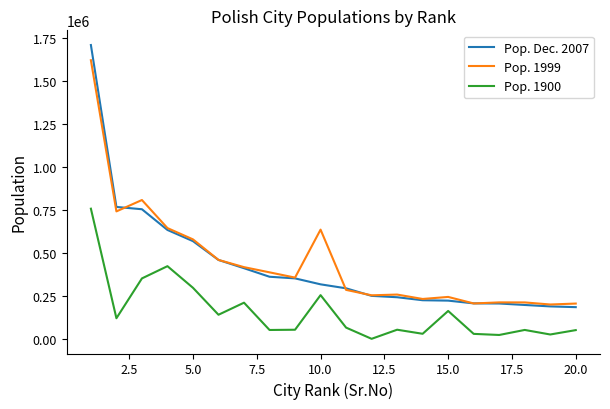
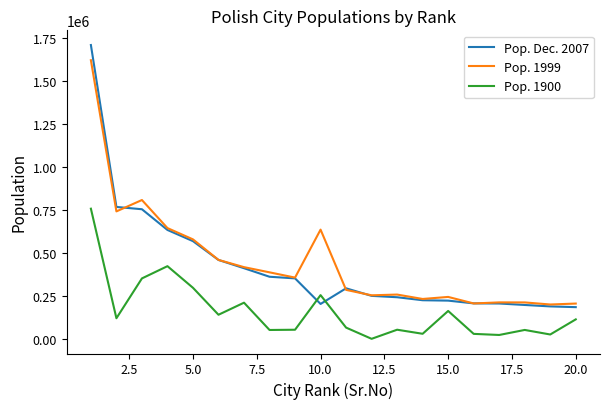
Pop. Dec. 2007, 10.0: 320000 -> 200000
Pop. 1900, 20.0: 50000 -> 110000
